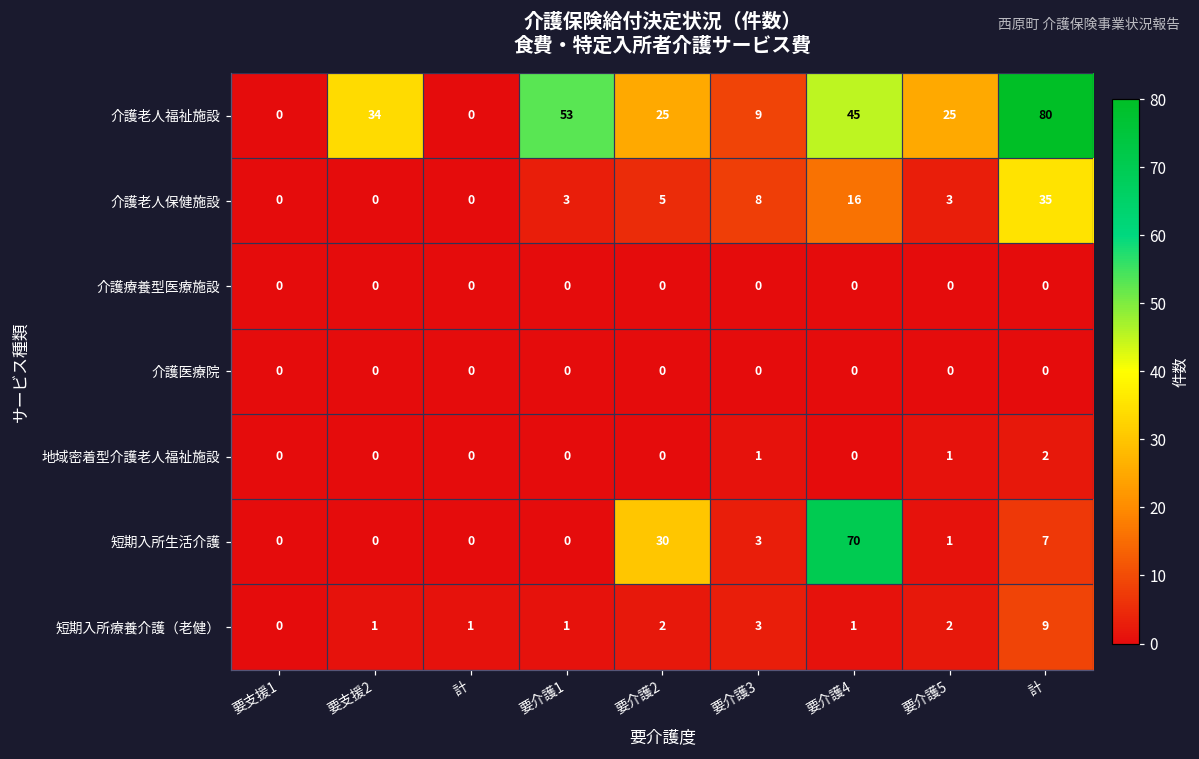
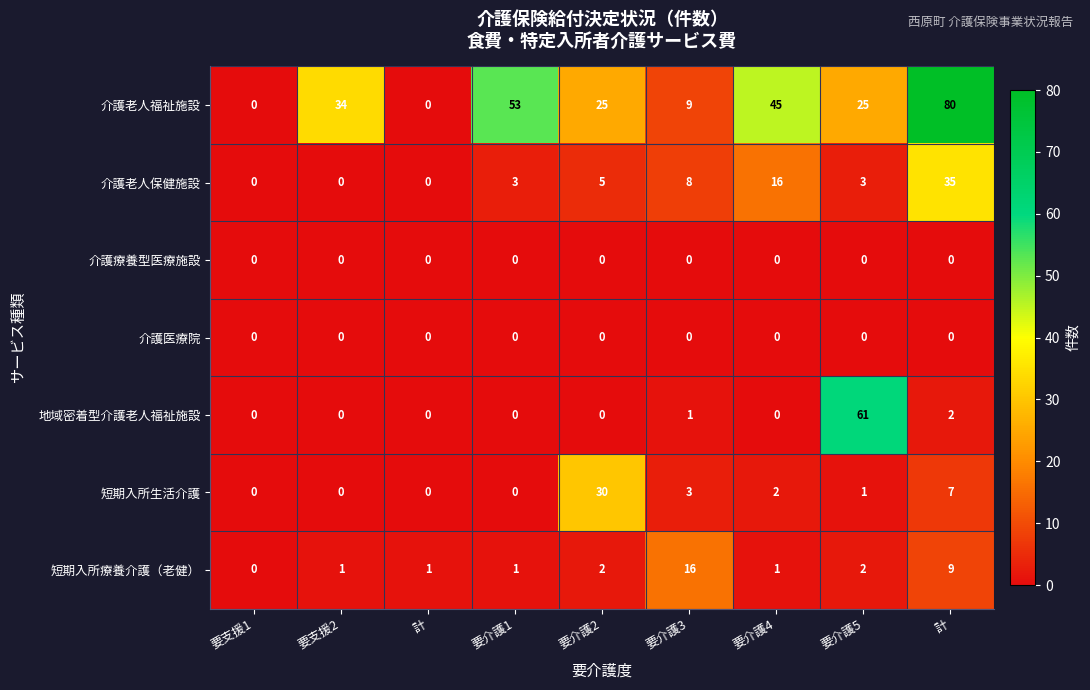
地域密着型介護老人福祉施設, 要介護5: 1 -> 61
短期入所生活介護, 要介護4: 70 -> 2
短期入所療養介護（老健）, 要介護3: 3 -> 16
